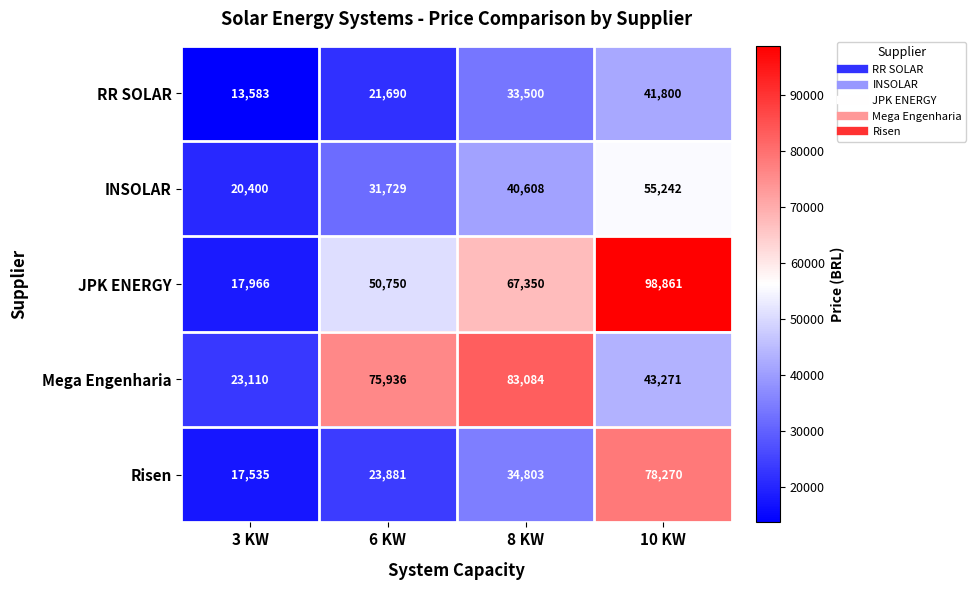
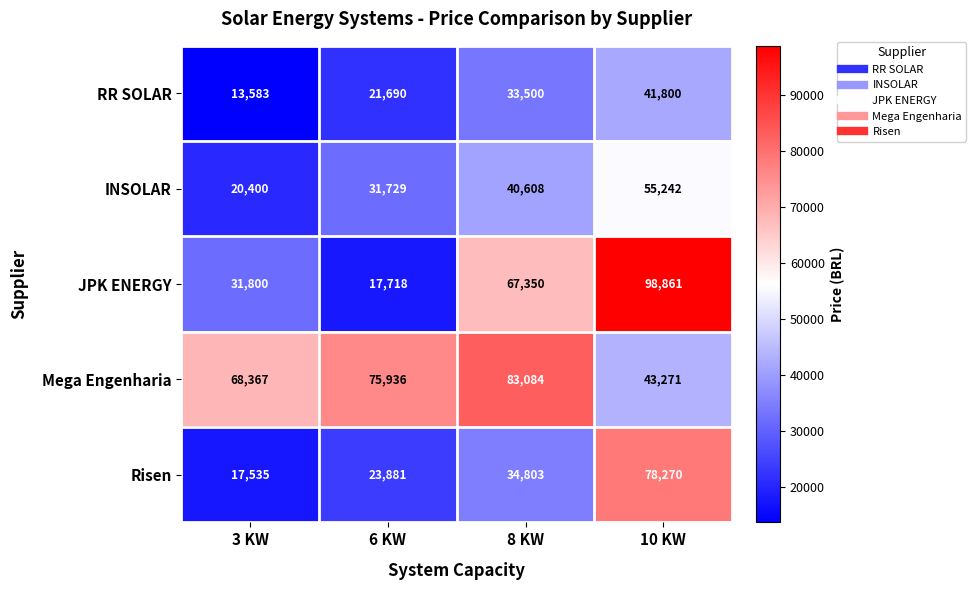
JPK ENERGY, 3 KW: 17,966 -> 31,800
JPK ENERGY, 6 KW: 50,750 -> 17,718
Mega Engenharia, 3 KW: 23,110 -> 68,367
